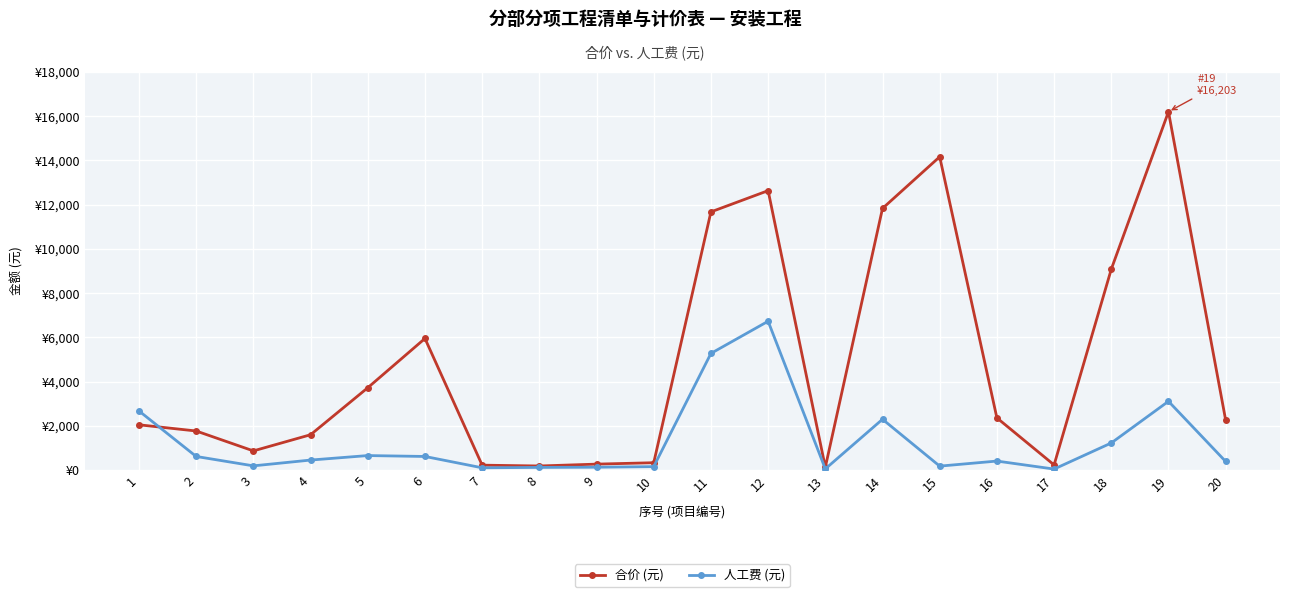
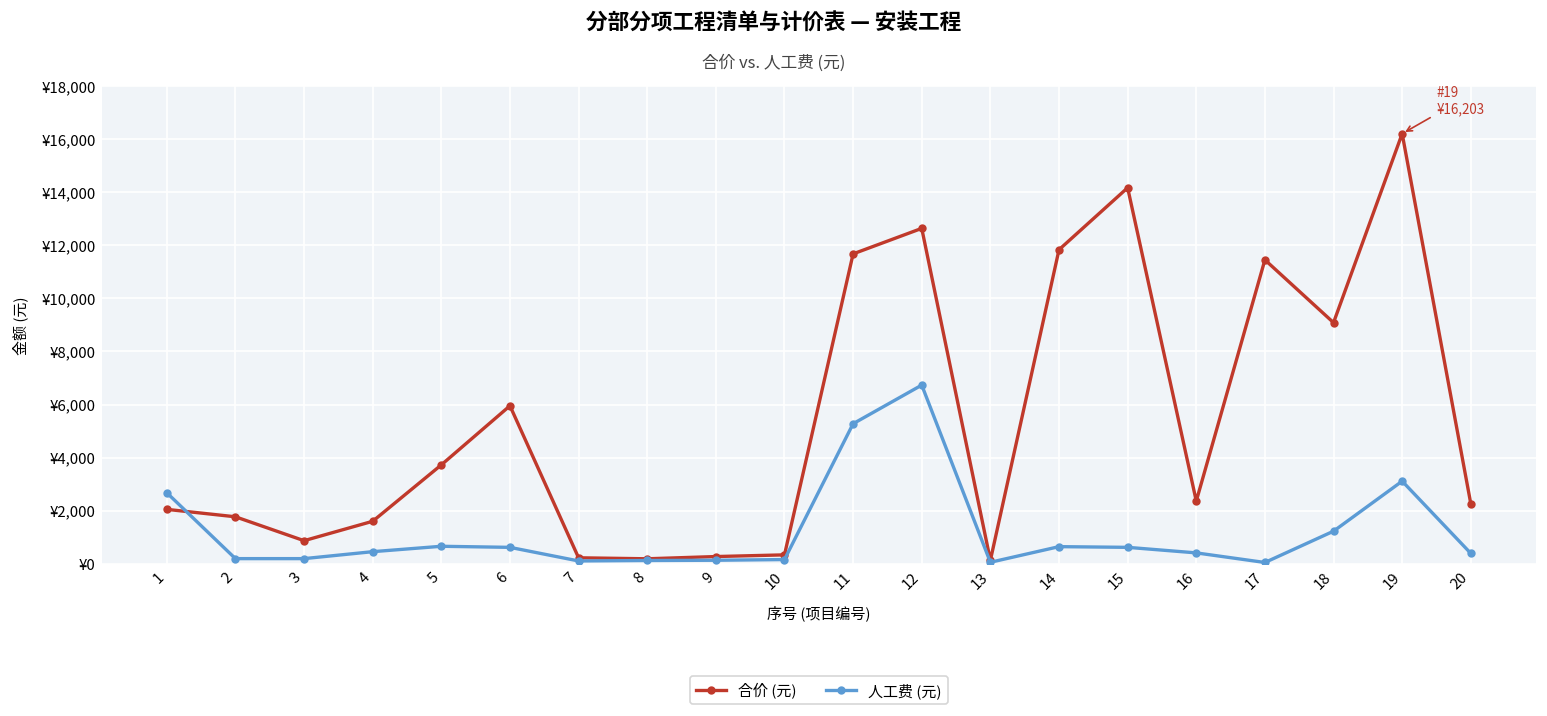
人工费 (元), 2: ¥600 -> ¥200
人工费 (元), 14: ¥2,300 -> ¥600
人工费 (元), 15: ¥200 -> ¥600
合价 (元), 17: ¥200 -> ¥11,500
